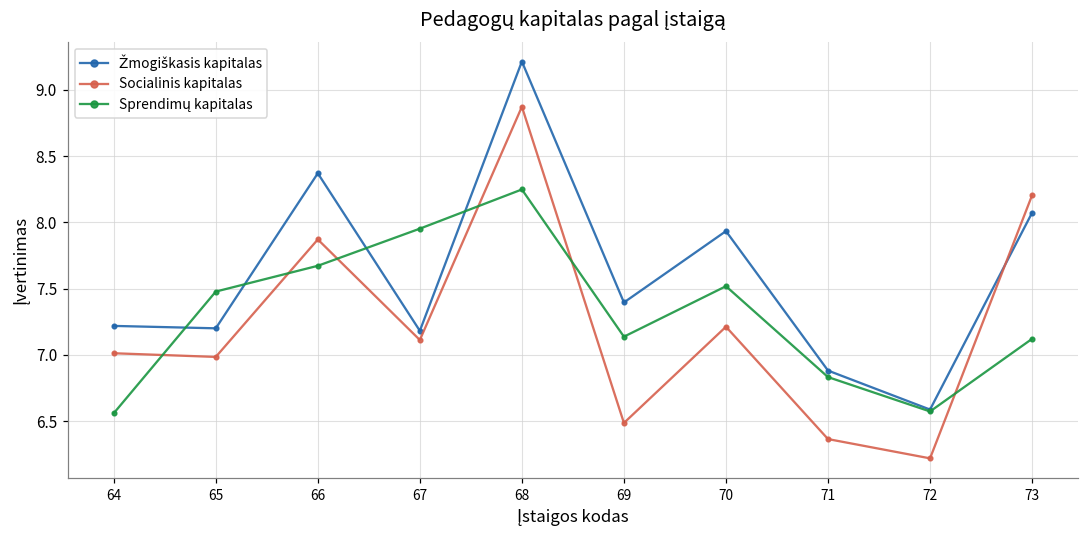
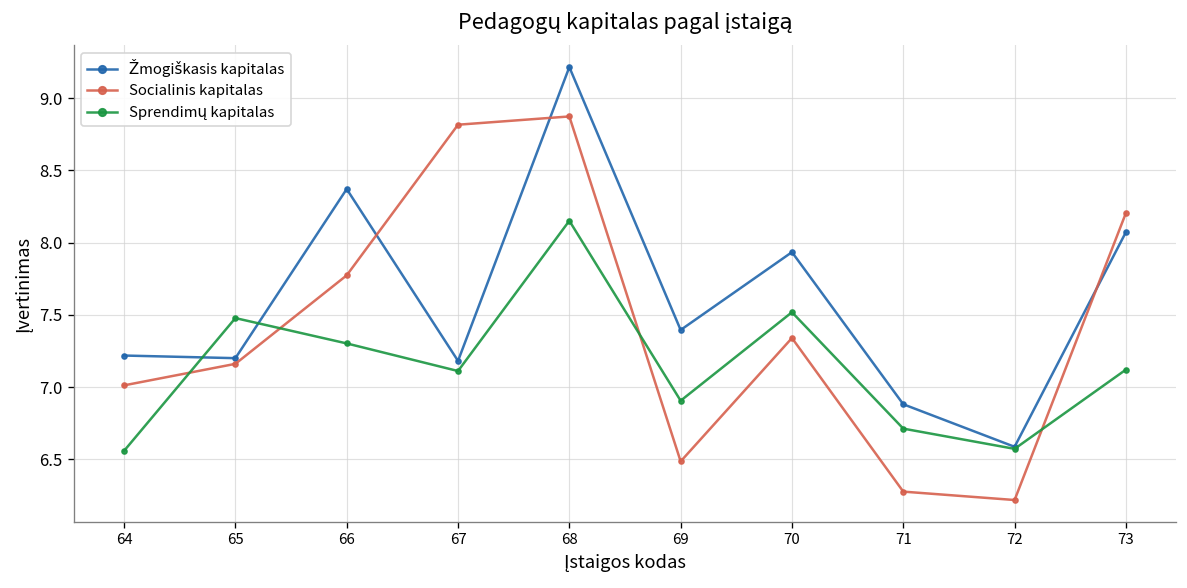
Socialinis kapitalas, 65: 6.98 -> 7.16
Socialinis kapitalas, 66: 7.87 -> 7.77
Sprendimų kapitalas, 66: 7.67 -> 7.30
Socialinis kapitalas, 67: 7.11 -> 8.82
Sprendimų kapitalas, 67: 7.95 -> 7.11
Sprendimų kapitalas, 68: 8.25 -> 8.15
Sprendimų kapitalas, 69: 7.14 -> 6.91
Socialinis kapitalas, 70: 7.21 -> 7.34
Socialinis kapitalas, 71: 6.36 -> 6.28
Sprendimų kapitalas, 71: 6.83 -> 6.71
